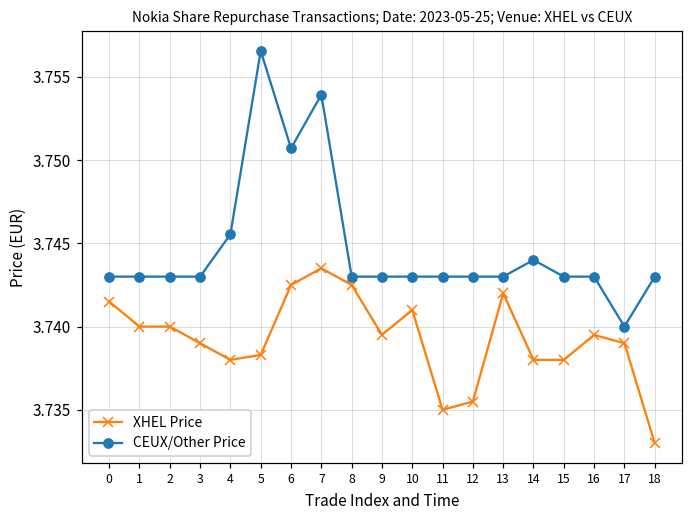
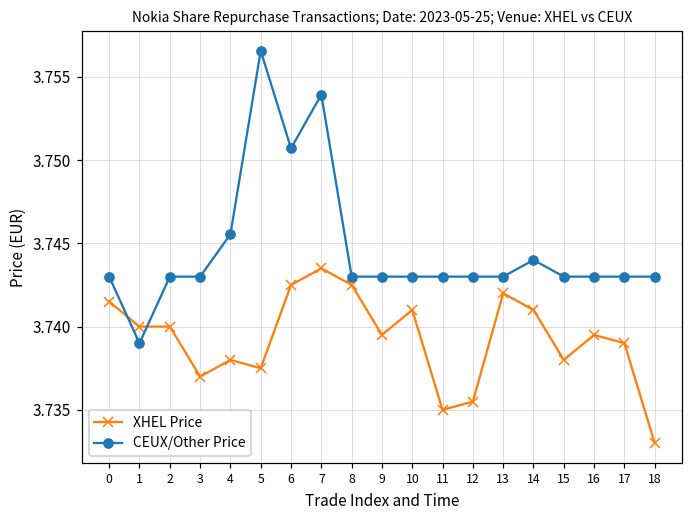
CEUX/Other Price, 1: 3.743 -> 3.739
XHEL Price, 3: 3.739 -> 3.737
XHEL Price, 5: 3.7383 -> 3.7375
XHEL Price, 14: 3.738 -> 3.741
CEUX/Other Price, 17: 3.740 -> 3.743
